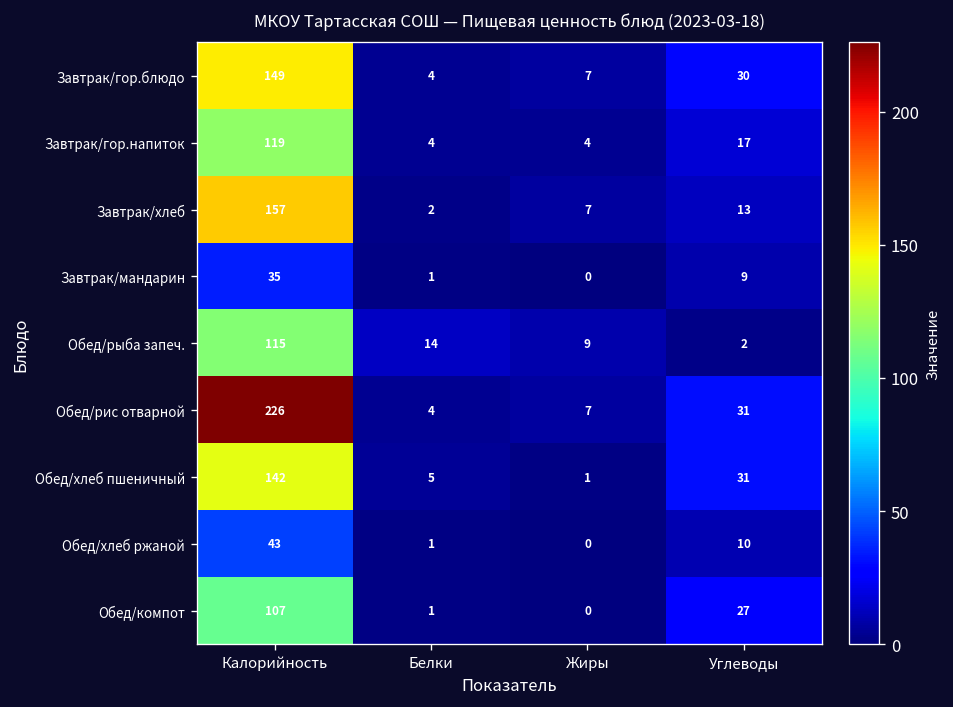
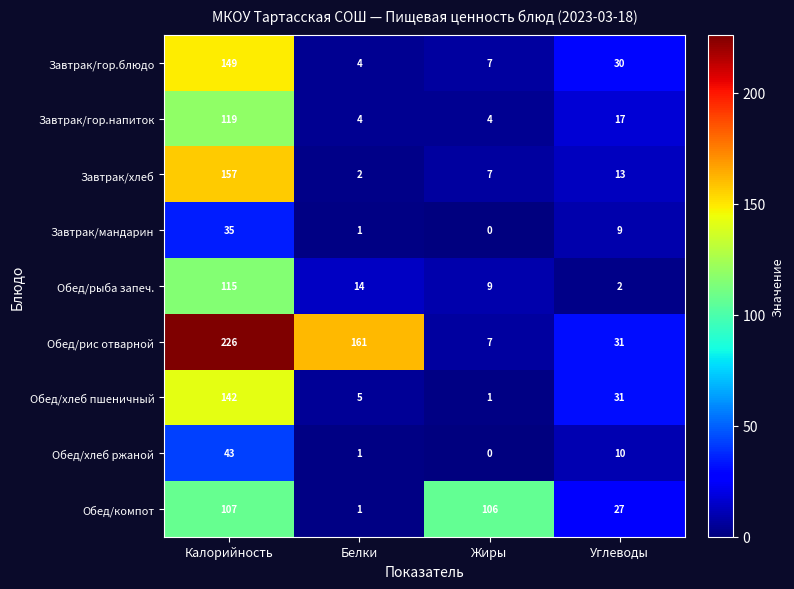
Обед/рис отварной, Белки: 4 -> 161
Обед/компот, Жиры: 0 -> 106
